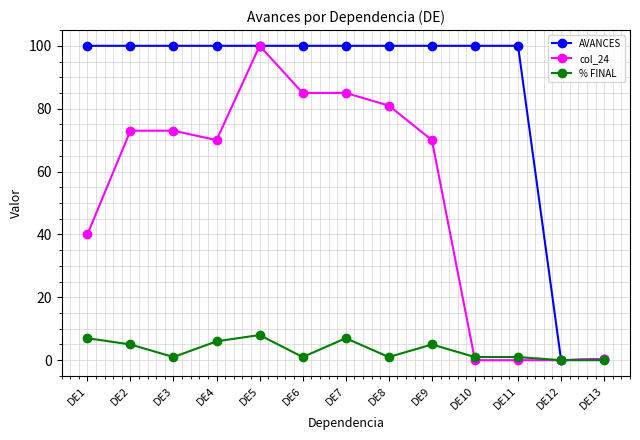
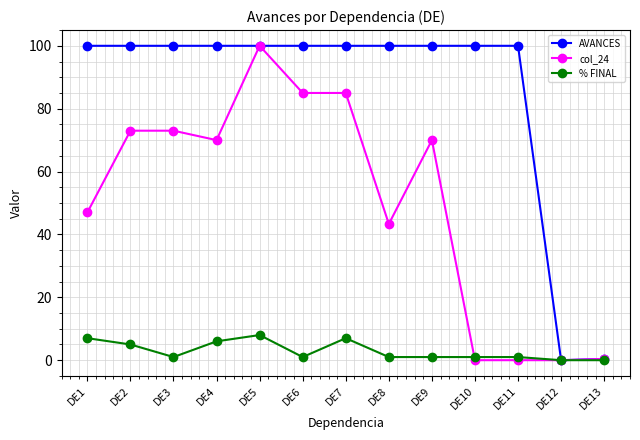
col_24, DE1: 40 -> 47
col_24, DE8: 81 -> 43
% FINAL, DE9: 5 -> 1
